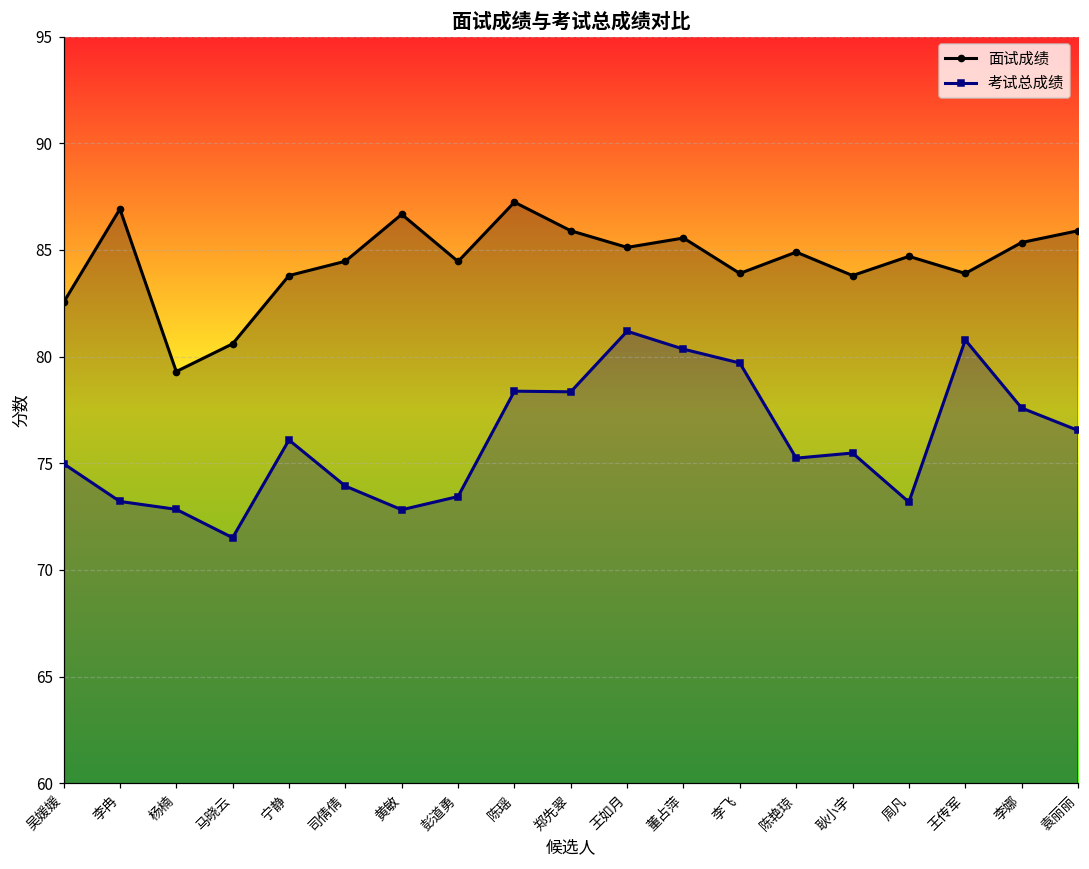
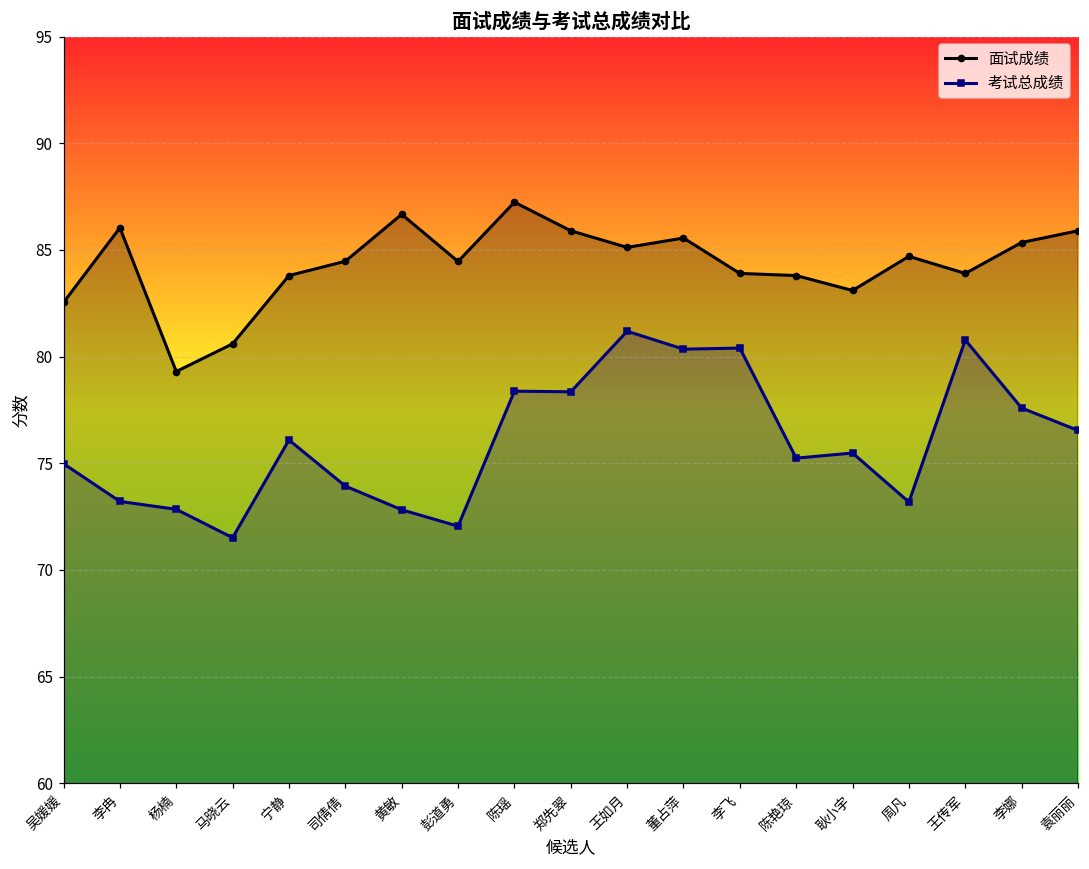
面试成绩, 李冉: 86.9 -> 86.0
考试总成绩, 彭道勇: 73.4 -> 72.1
考试总成绩, 李飞: 79.7 -> 80.4
面试成绩, 陈艳琼: 84.9 -> 83.8
面试成绩, 耿小宇: 83.8 -> 83.1
